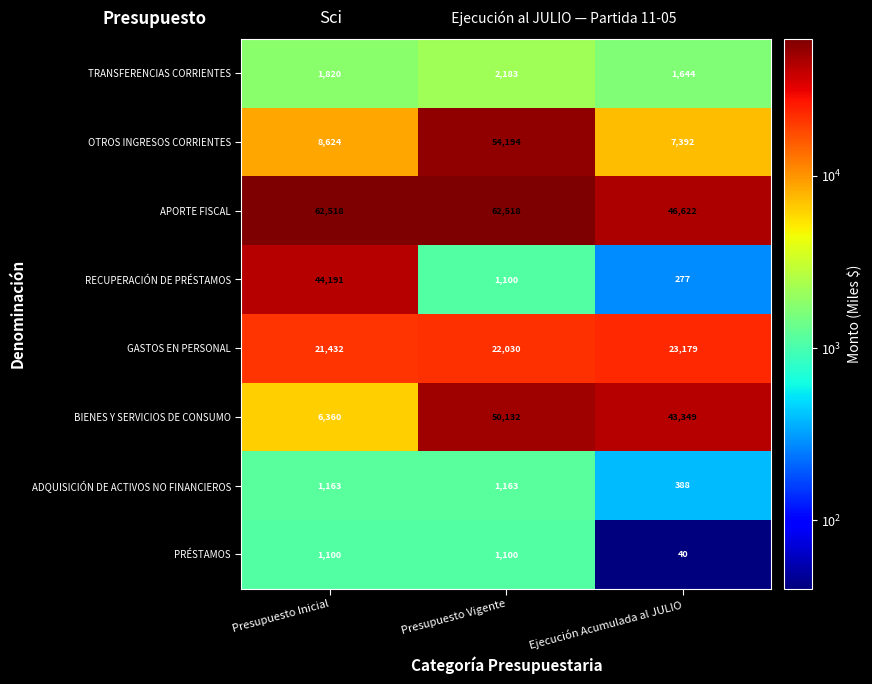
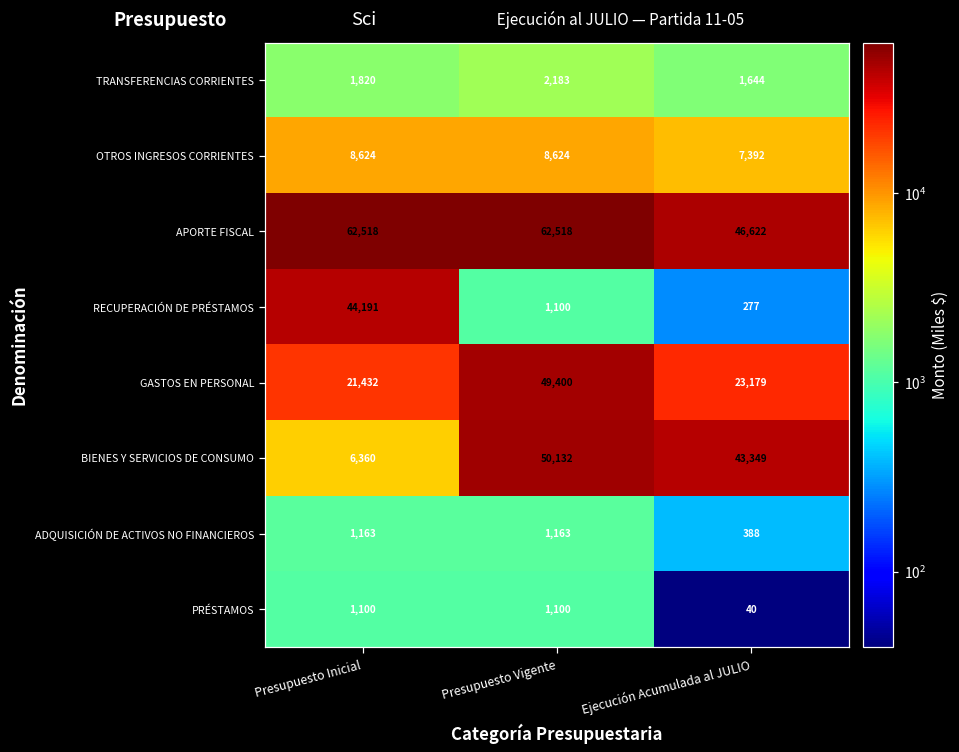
OTROS INGRESOS CORRIENTES, Presupuesto Vigente: 54,194 -> 8,624
GASTOS EN PERSONAL, Presupuesto Vigente: 22,030 -> 49,400
